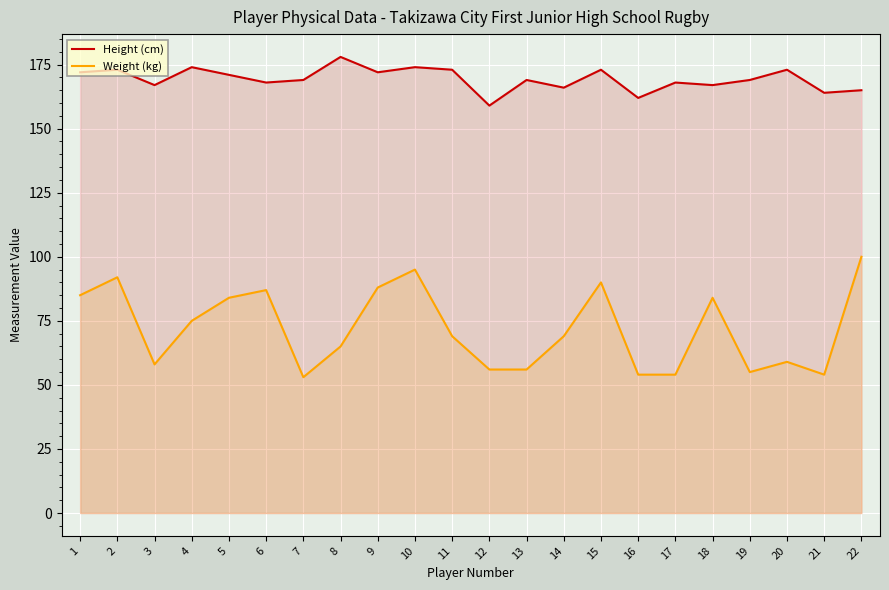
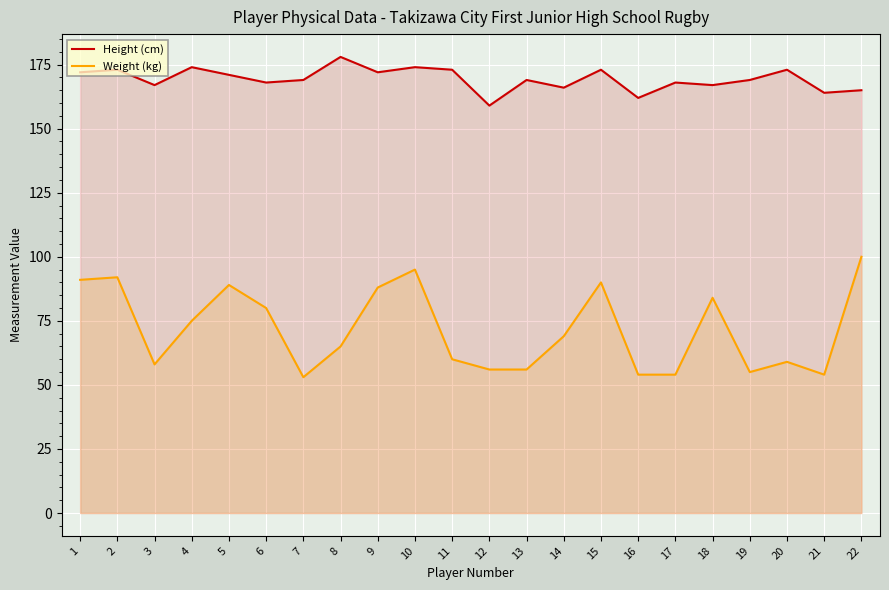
Weight (kg), 1: 85 -> 91
Weight (kg), 5: 84 -> 89
Weight (kg), 6: 87 -> 80
Weight (kg), 11: 69 -> 60
